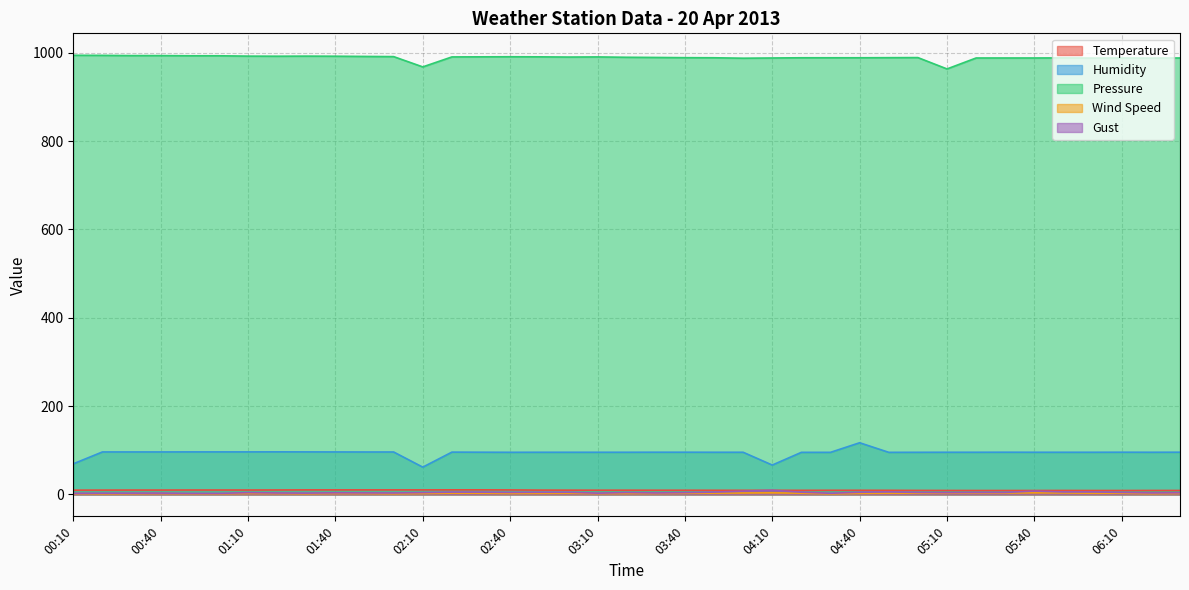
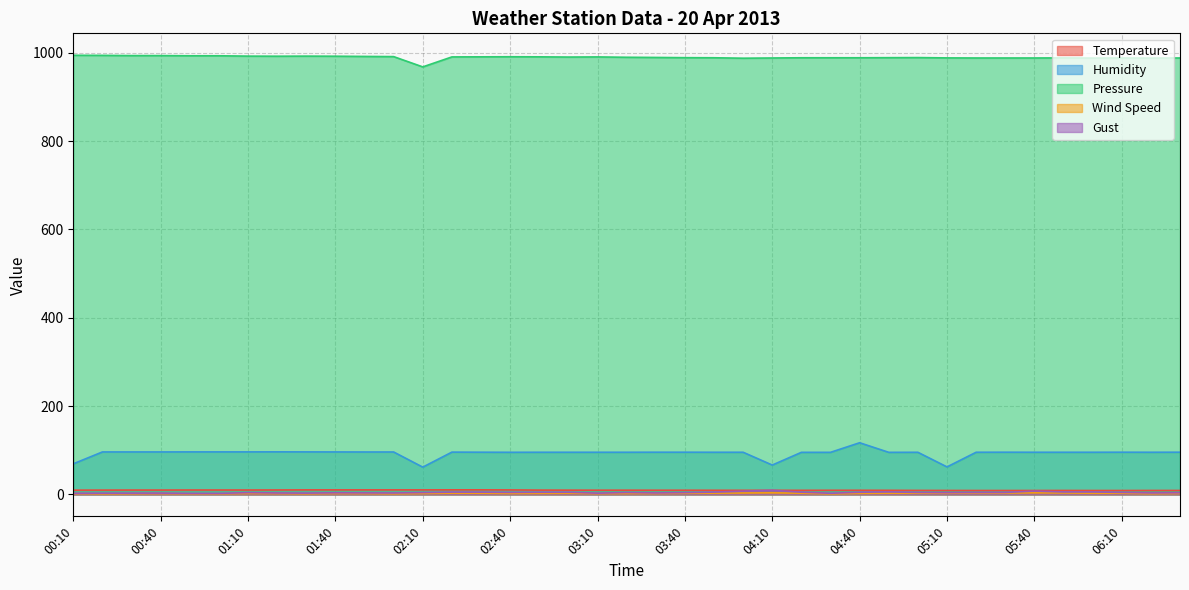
Humidity, 05:10: 100 -> 60
Pressure, 05:10: 960 -> 990
